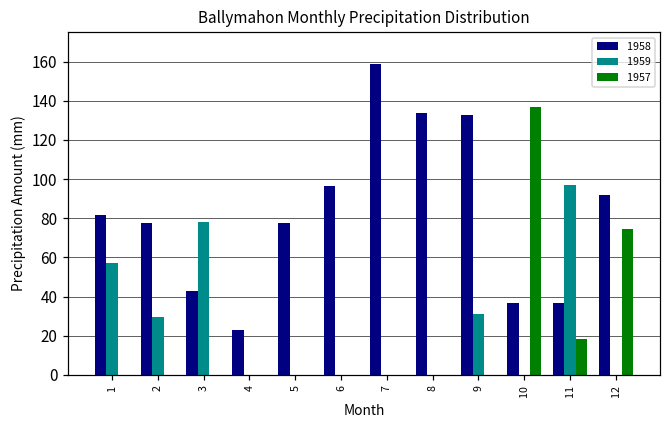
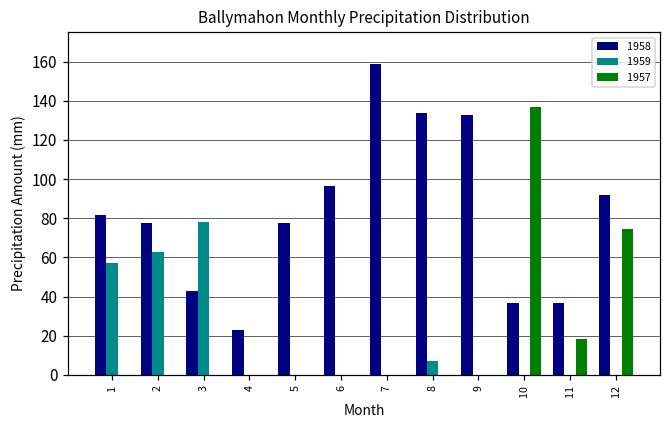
1959, 2: 29 -> 63
1959, 8: 0 -> 7
1959, 9: 31 -> 0
1959, 11: 97 -> 0
